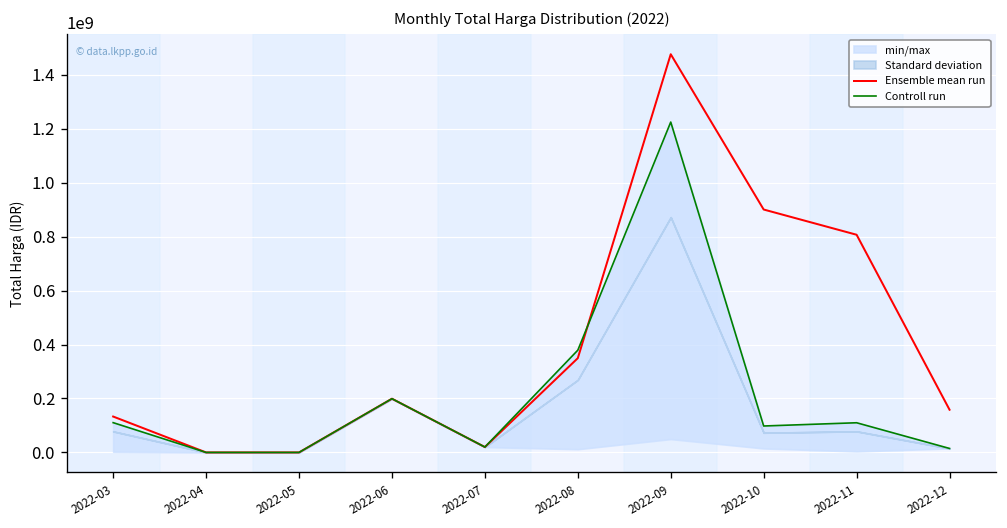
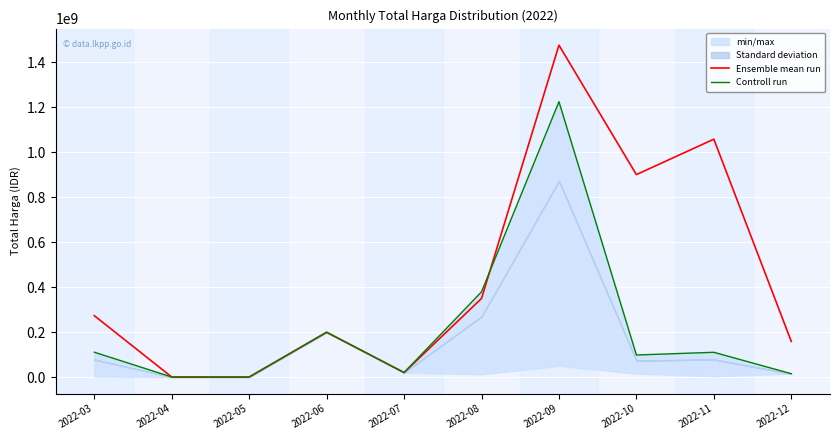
Ensemble mean run, 2022-03: 130000000 -> 270000000
Ensemble mean run, 2022-11: 810000000 -> 1060000000
